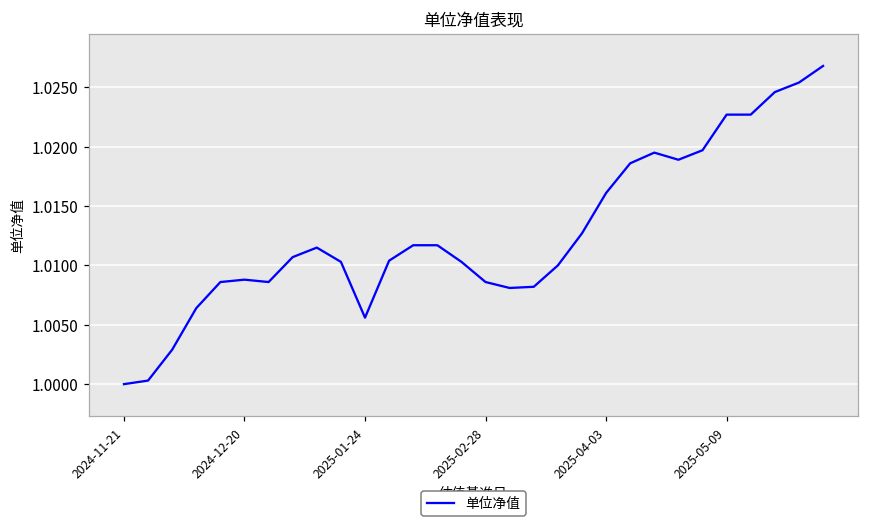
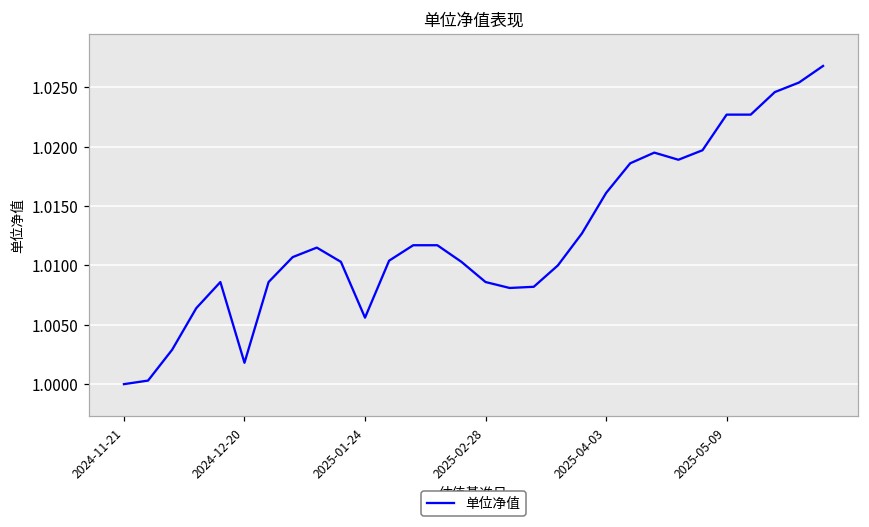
2024-12-20: 1.0088 -> 1.0018
